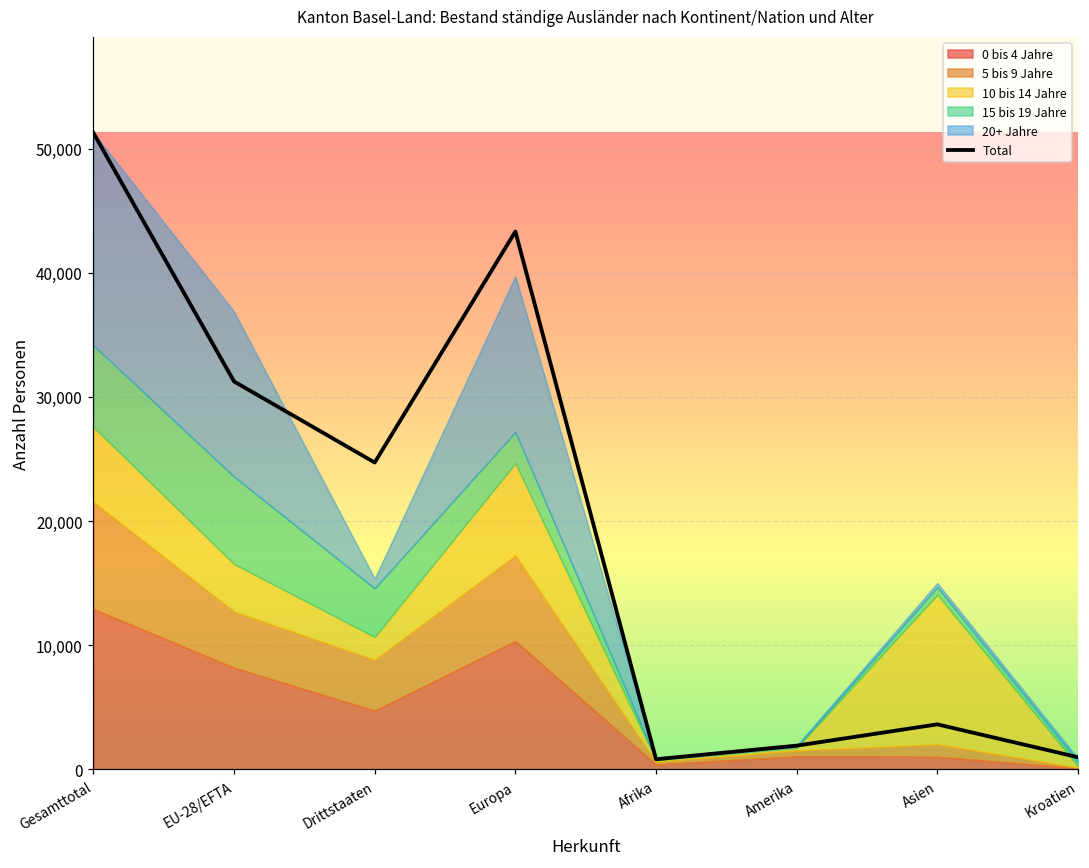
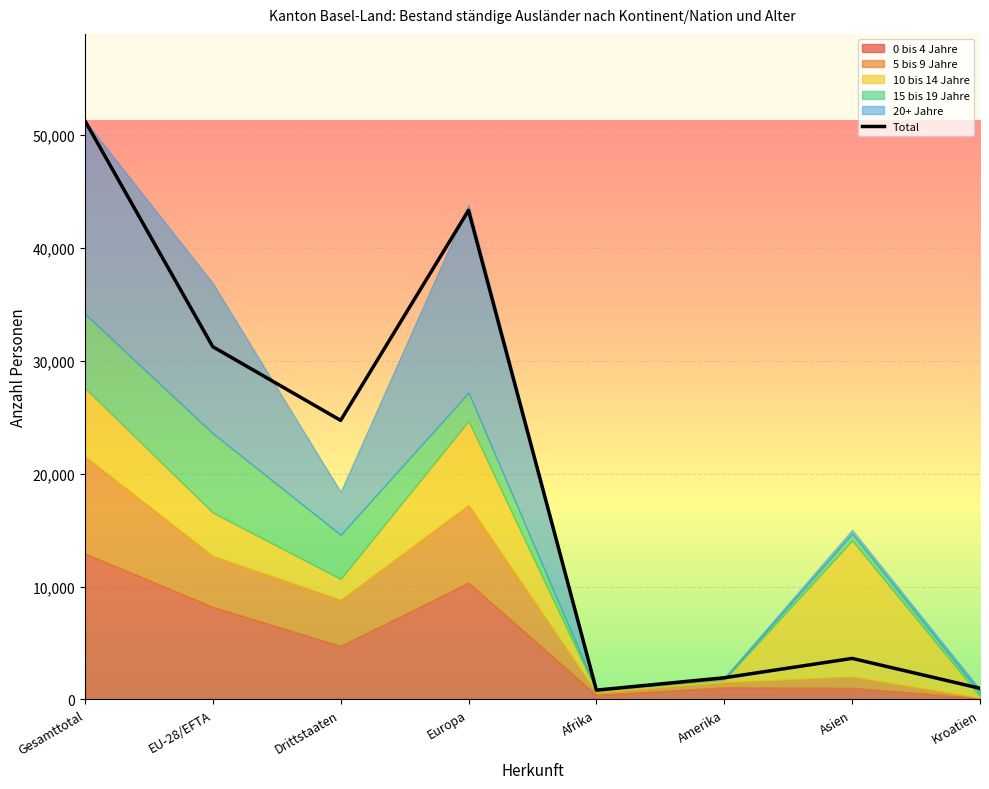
20+ Jahre, Drittstaaten: 800 -> 3,800
20+ Jahre, Europa: 12,600 -> 16,600
